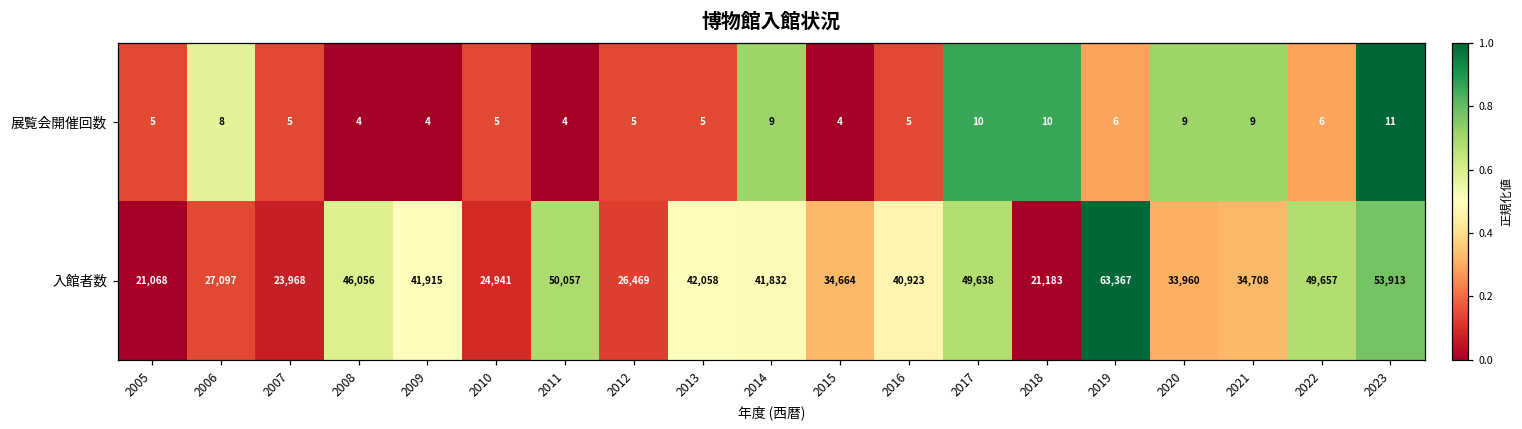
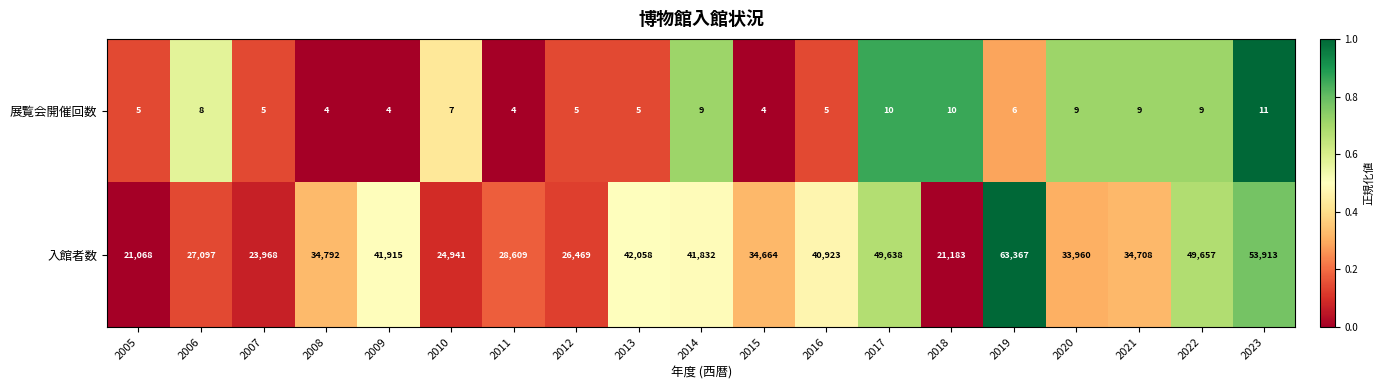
展覧会開催回数, 2010: 5 -> 7
展覧会開催回数, 2022: 6 -> 9
入館者数, 2008: 46,056 -> 34,792
入館者数, 2011: 50,057 -> 28,609
